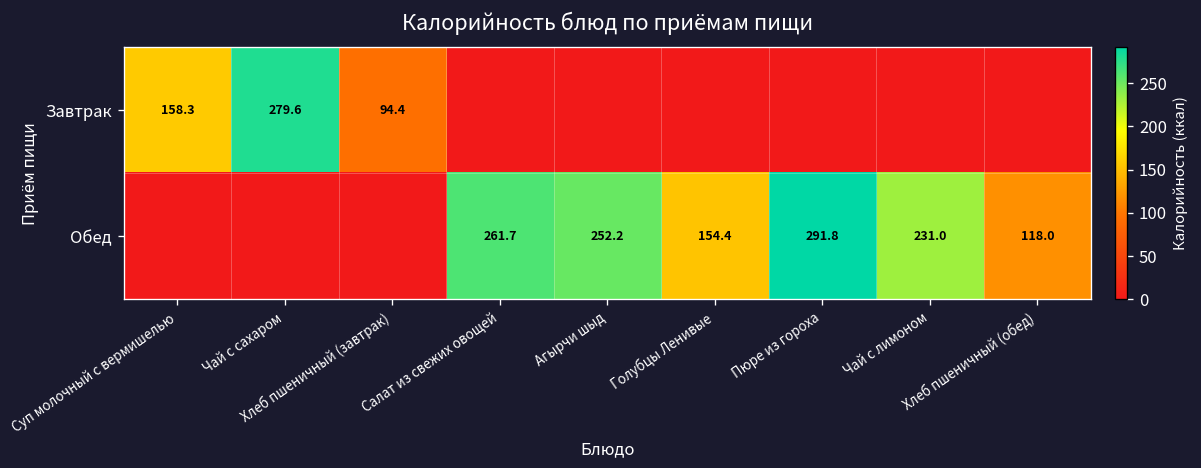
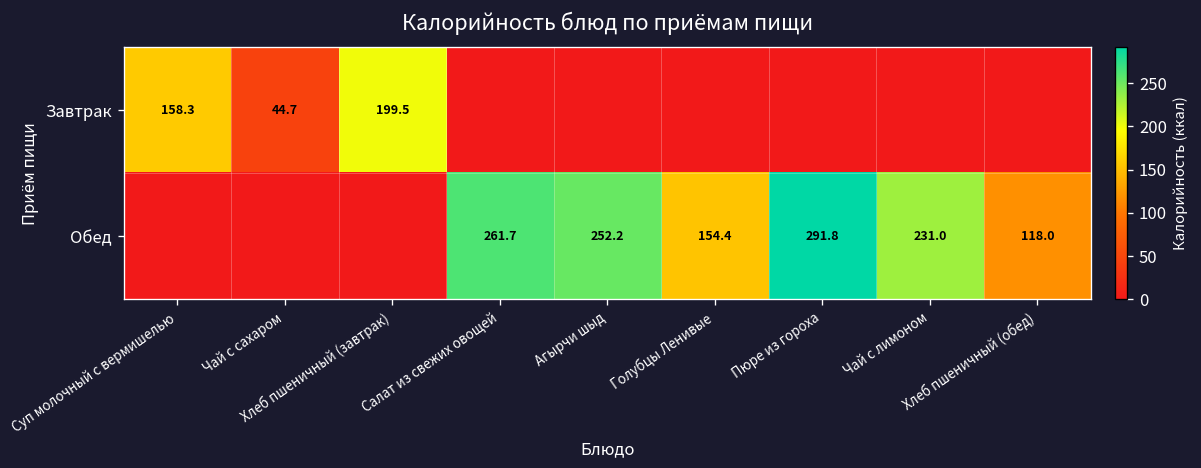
Завтрак, Чай с сахаром: 279.6 -> 44.7
Завтрак, Хлеб пшеничный (завтрак): 94.4 -> 199.5
